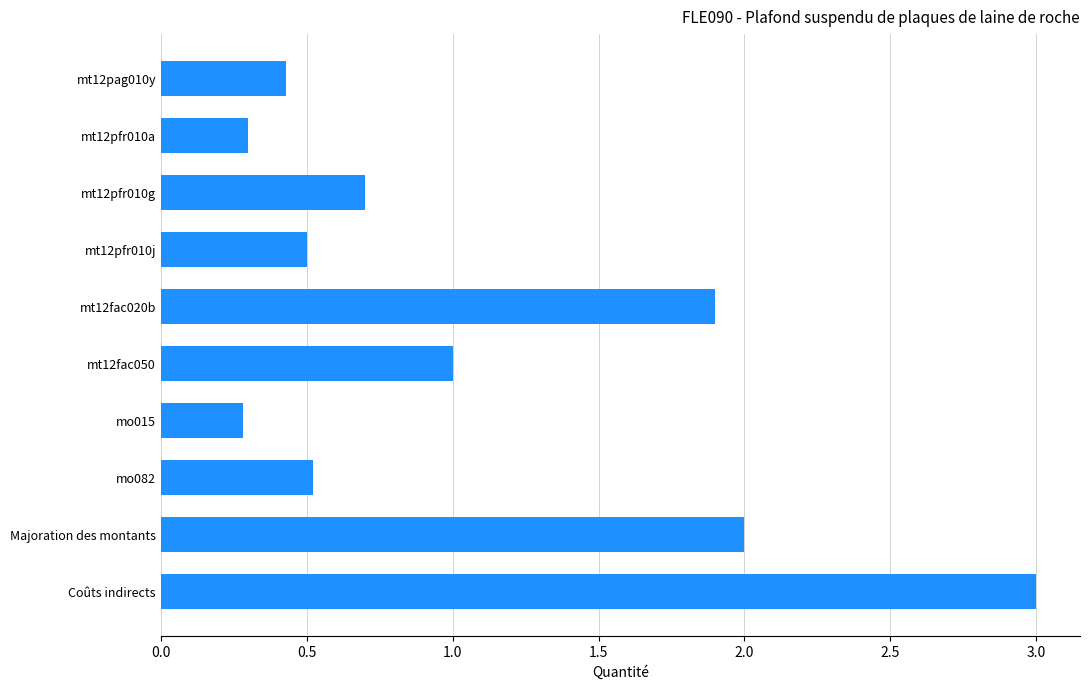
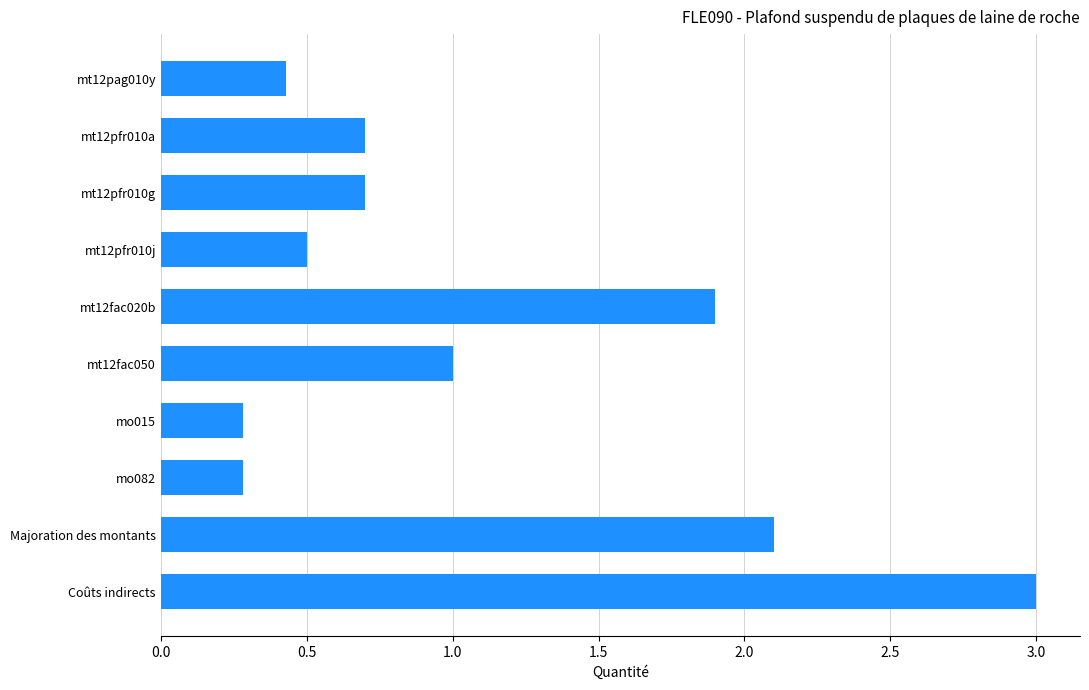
mt12pfr010a: 0.3 -> 0.7
mo082: 0.52 -> 0.28
Majoration des montants: 2.0 -> 2.1
